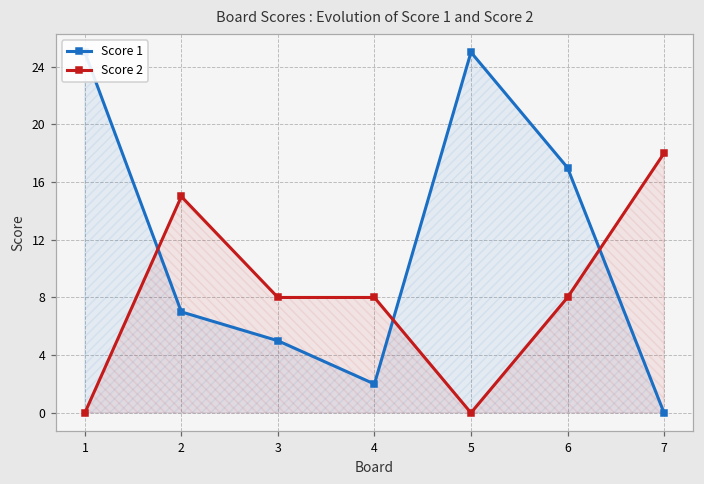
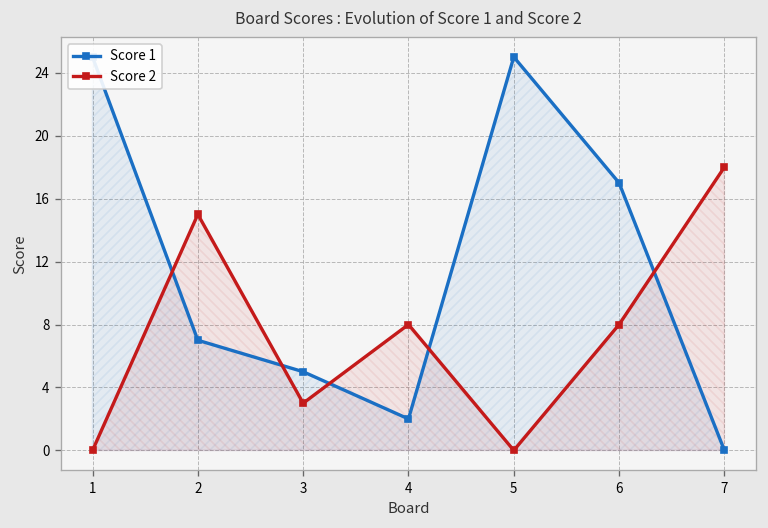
Score 2, 3: 8 -> 3
